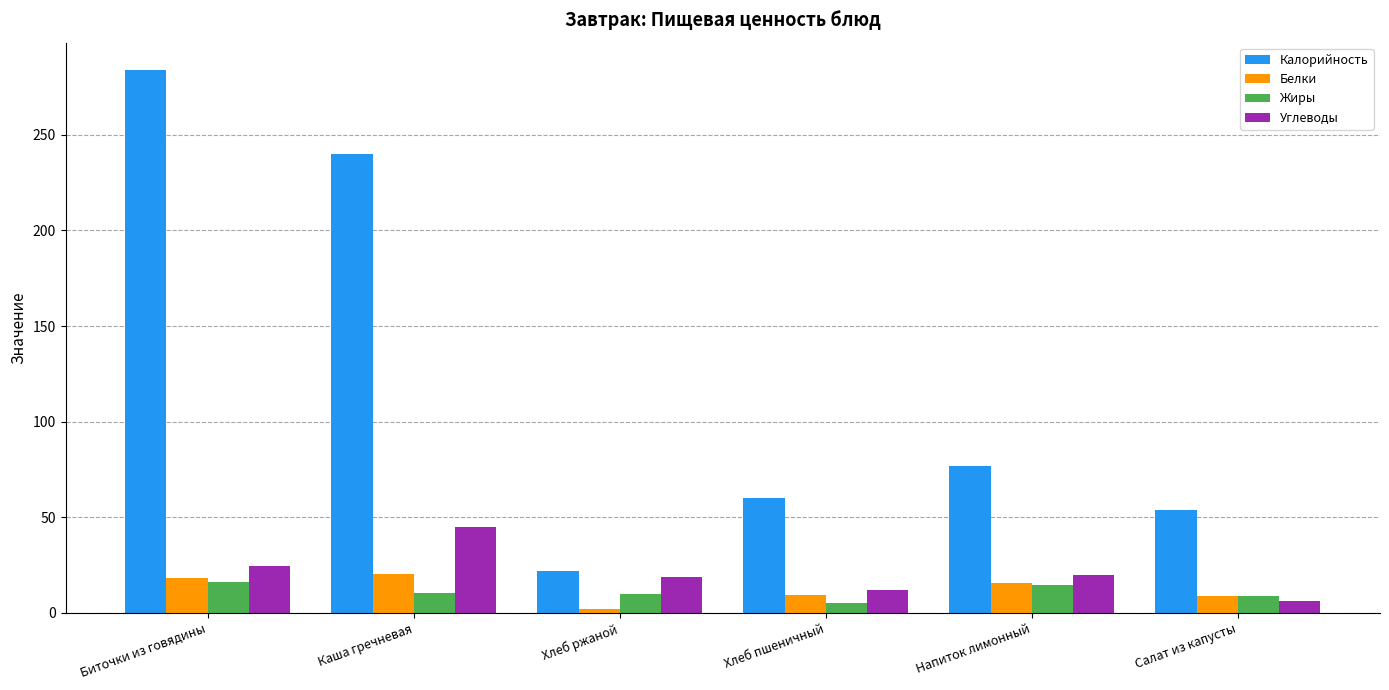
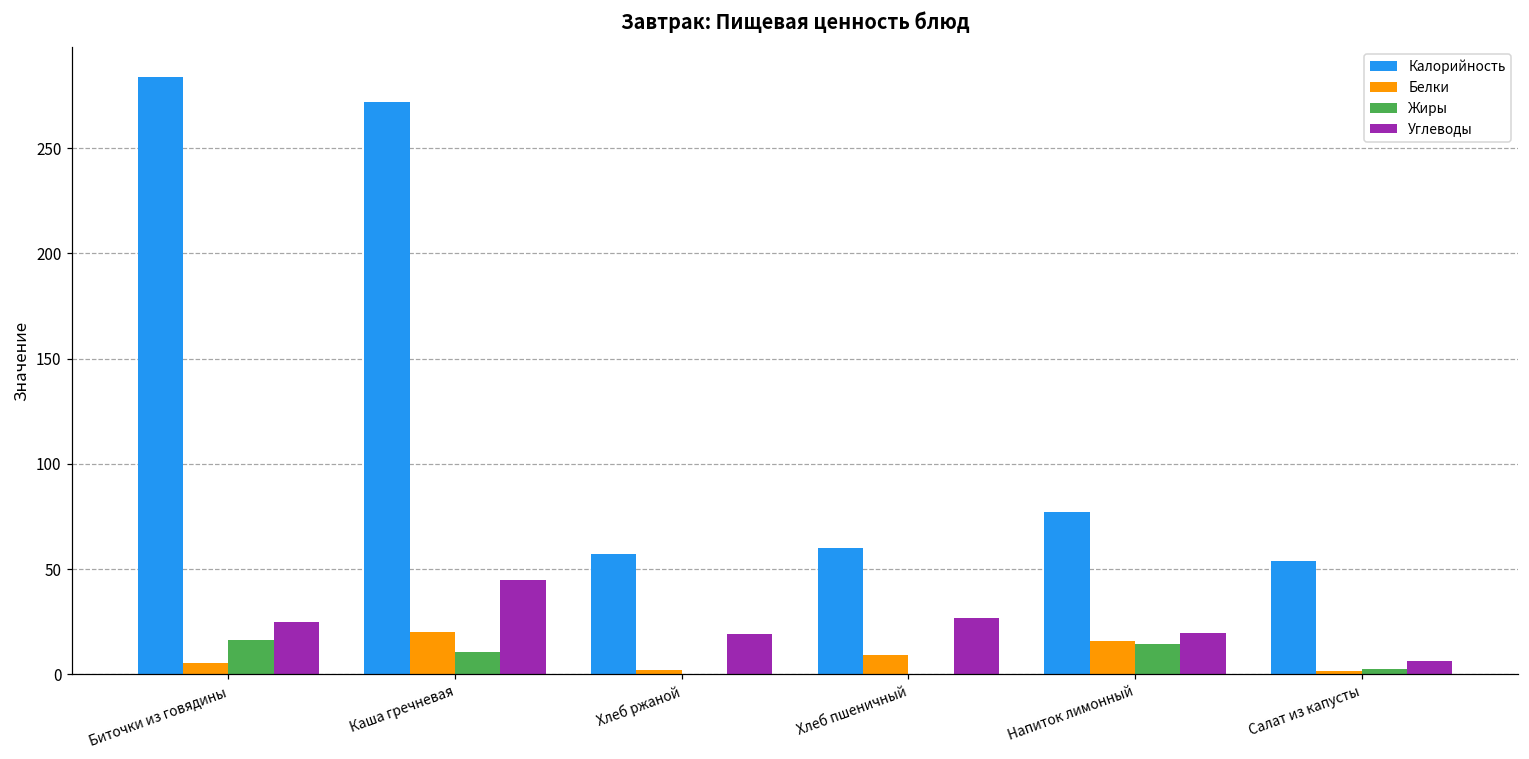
Белки, Биточки из говядины: 18 -> 6
Калорийность, Каша гречневая: 240 -> 272
Калорийность, Хлеб ржаной: 22 -> 57
Жиры, Хлеб ржаной: 10 -> 0
Жиры, Хлеб пшеничный: 5 -> 0
Углеводы, Хлеб пшеничный: 12 -> 27
Белки, Салат из капусты: 9 -> 1
Жиры, Салат из капусты: 9 -> 3
